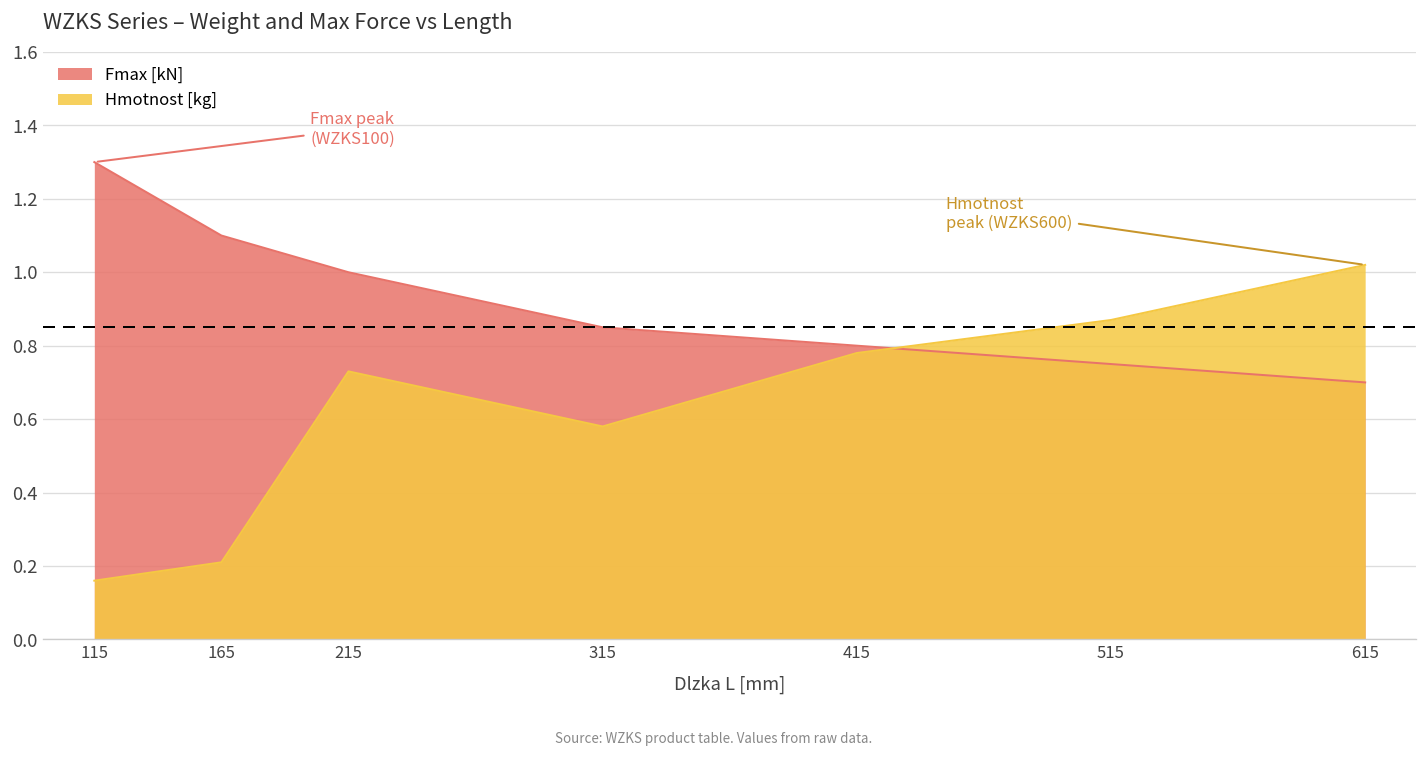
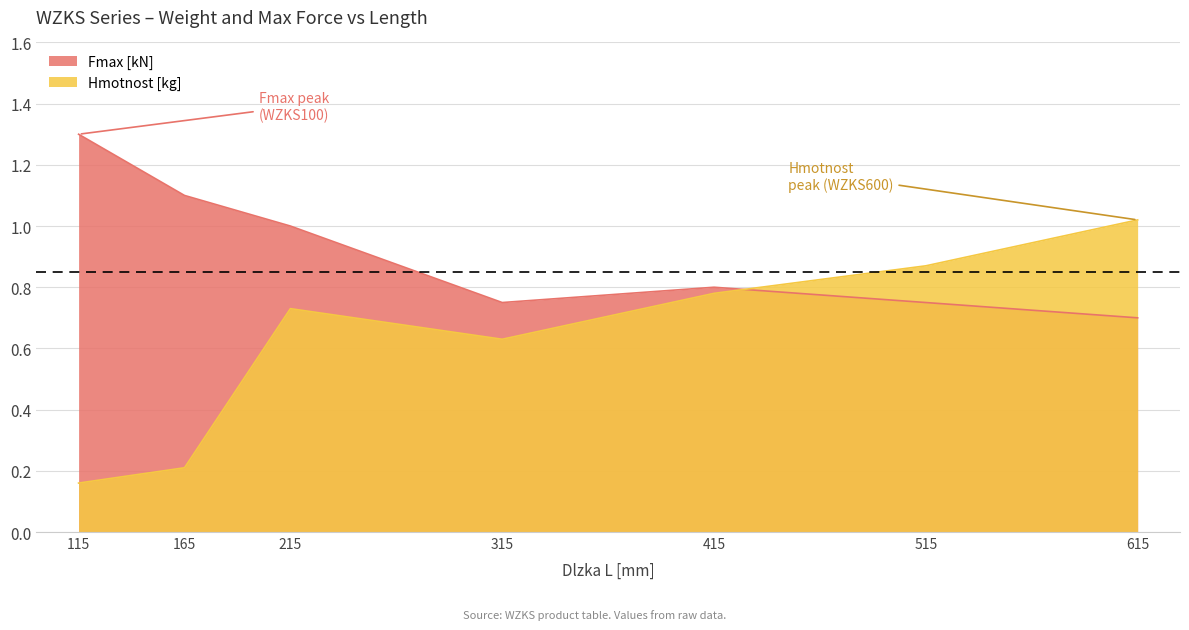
Fmax [kN], 315: 0.85 -> 0.75
Hmotnost [kg], 315: 0.58 -> 0.63
